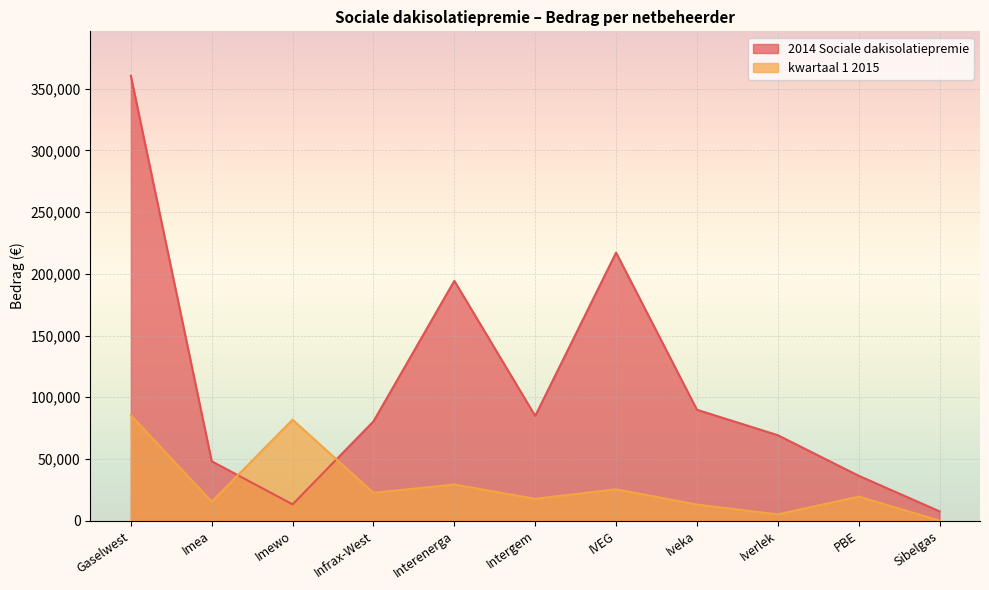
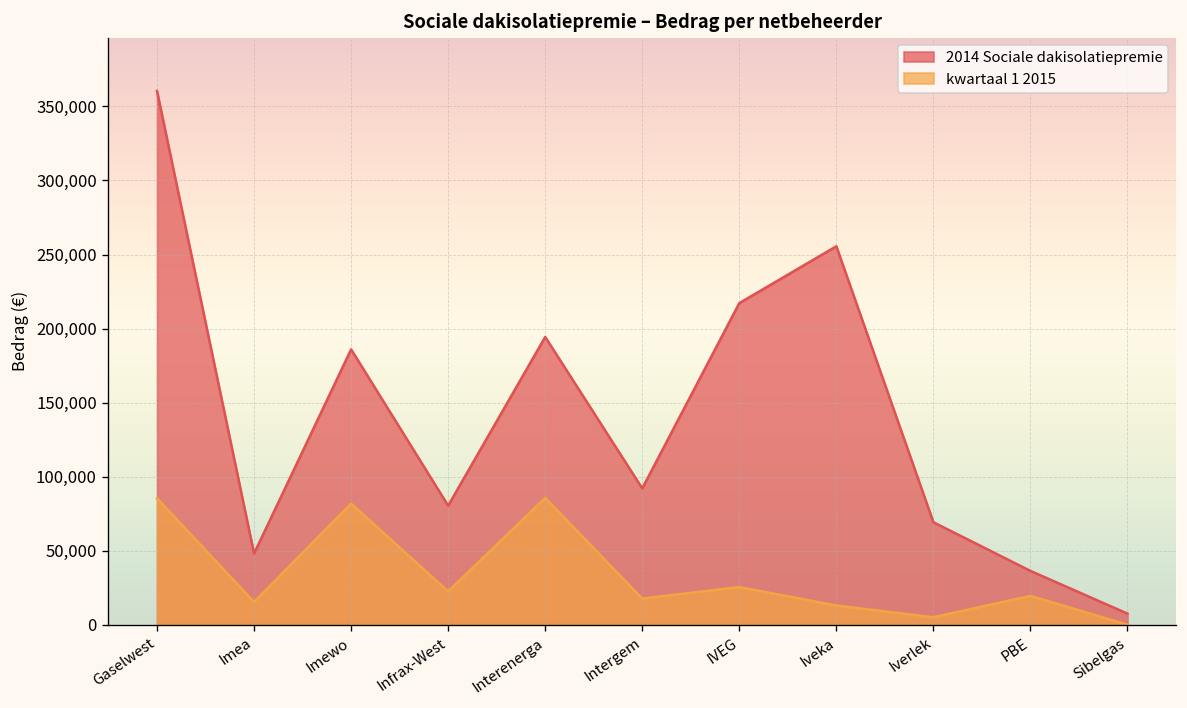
2014 Sociale dakisolatiepremie, Imewo: 13,000 -> 186,000
kwartaal 1 2015, Interenerga: 29,000 -> 86,000
2014 Sociale dakisolatiepremie, Intergem: 85,000 -> 92,000
2014 Sociale dakisolatiepremie, Iveka: 90,000 -> 256,000
